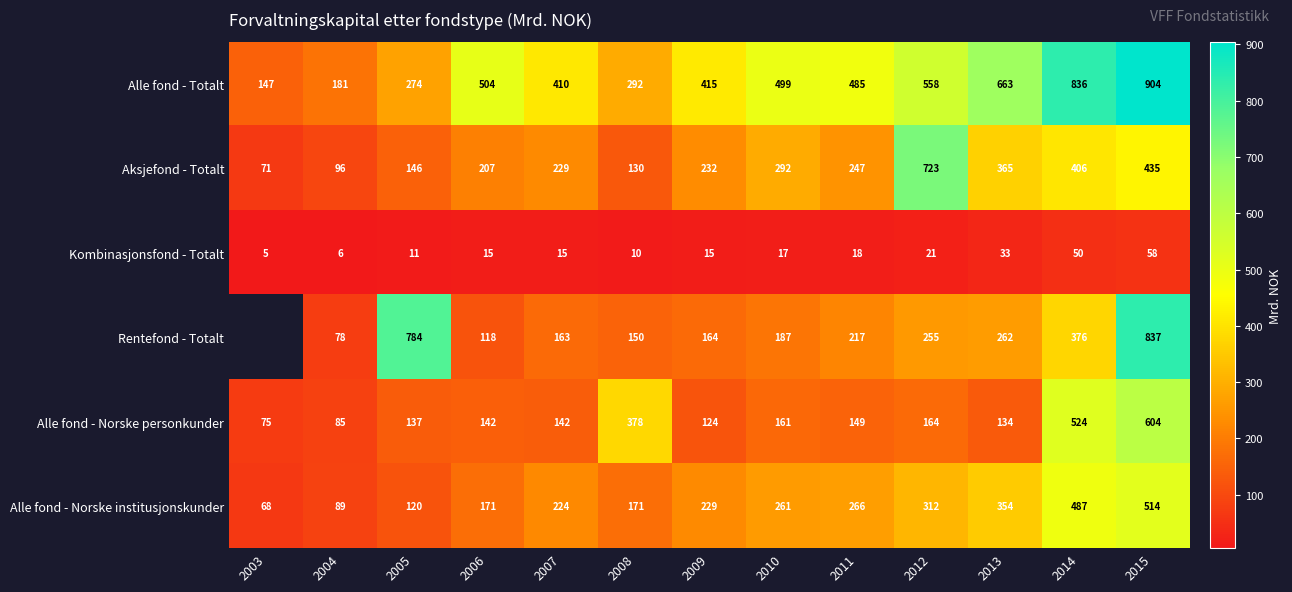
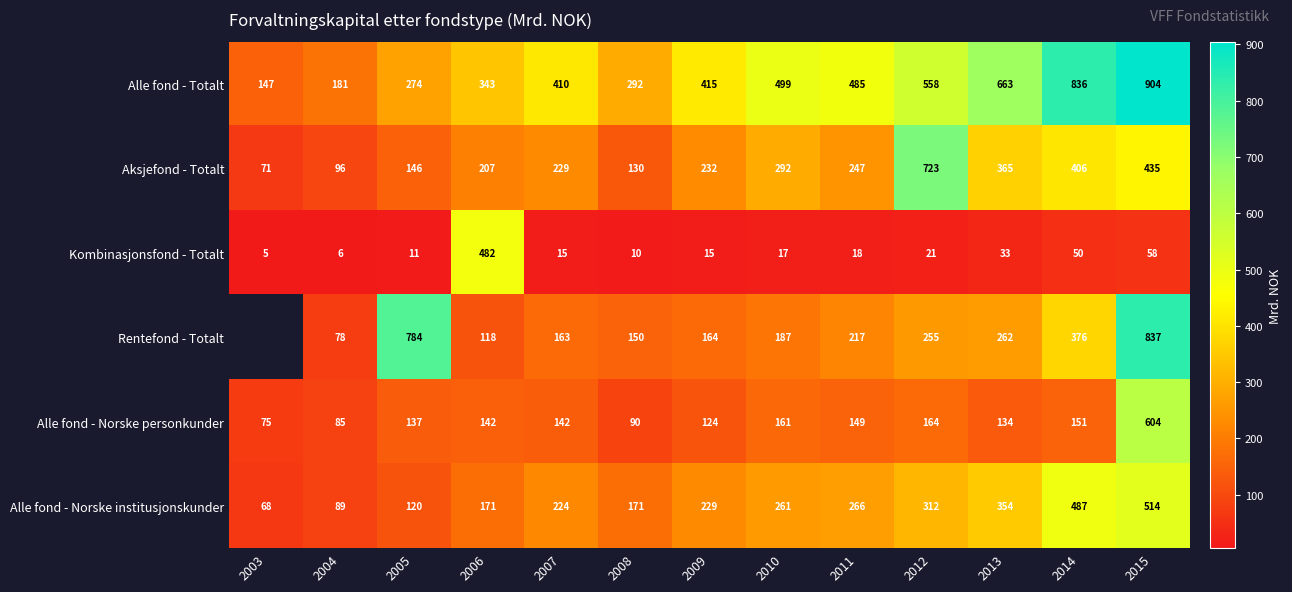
Alle fond - Totalt, 2006: 504 -> 343
Kombinasjonsfond - Totalt, 2006: 15 -> 482
Alle fond - Norske personkunder, 2008: 378 -> 90
Alle fond - Norske personkunder, 2014: 524 -> 151
